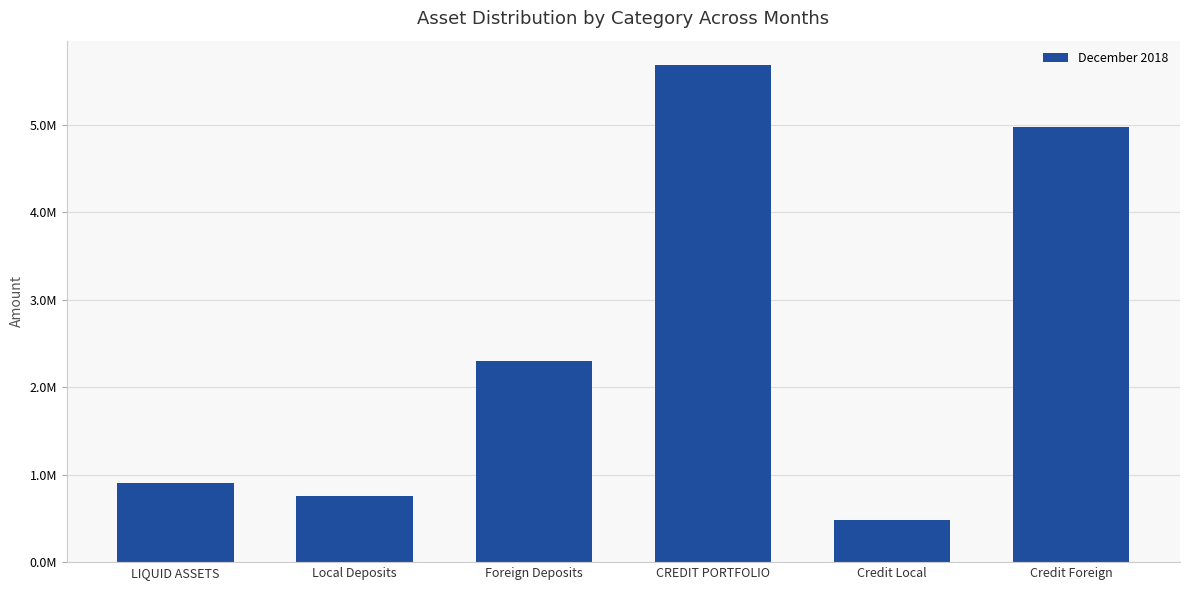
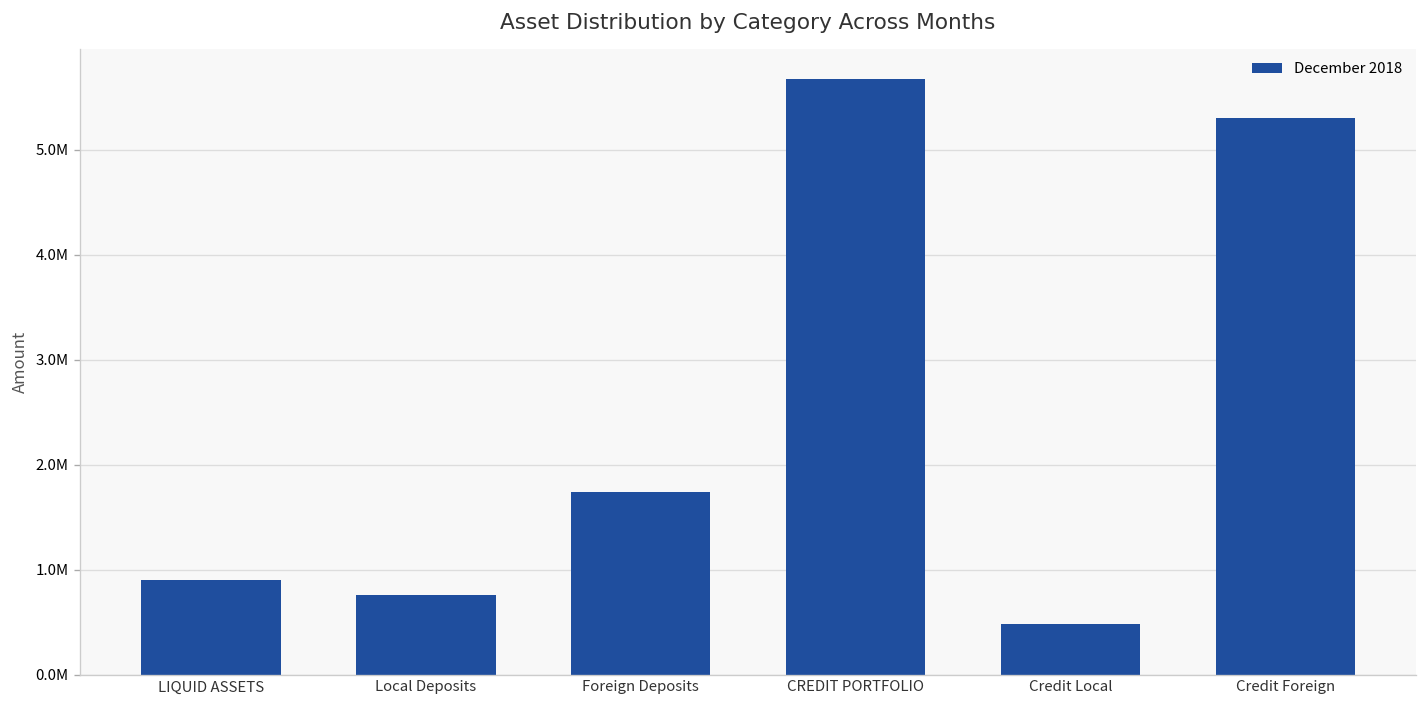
Foreign Deposits: 2300000 -> 1700000
Credit Foreign: 5000000 -> 5300000
